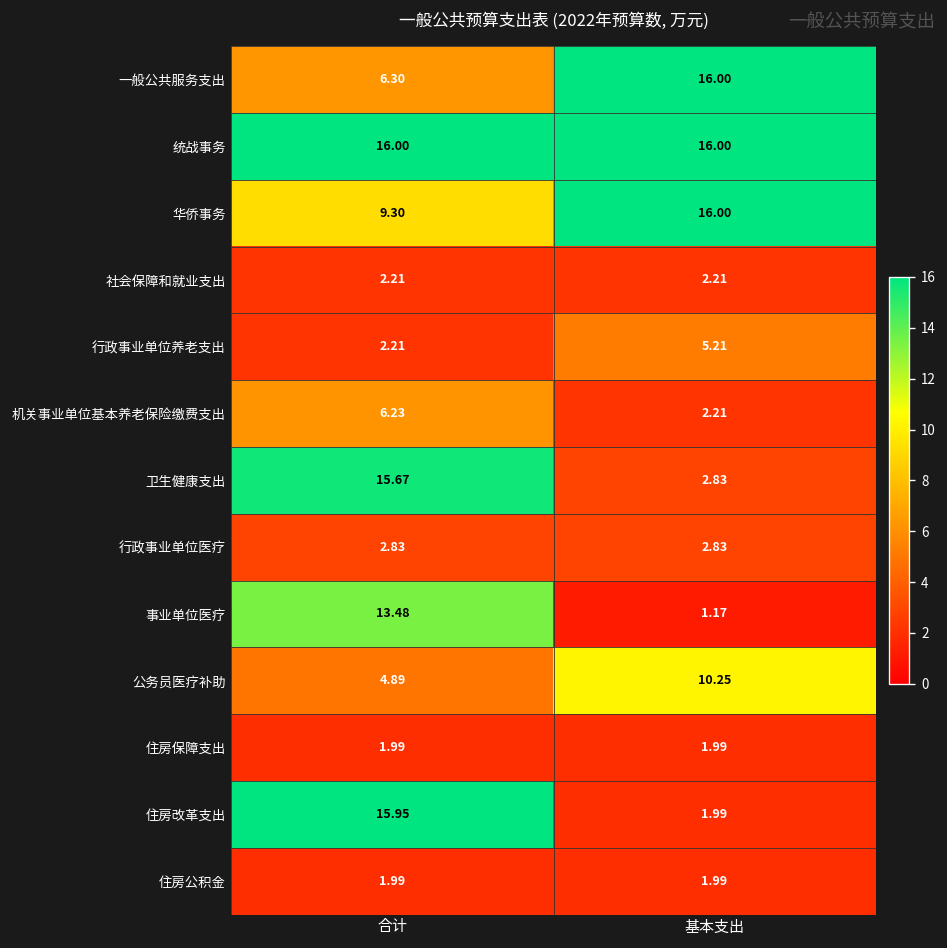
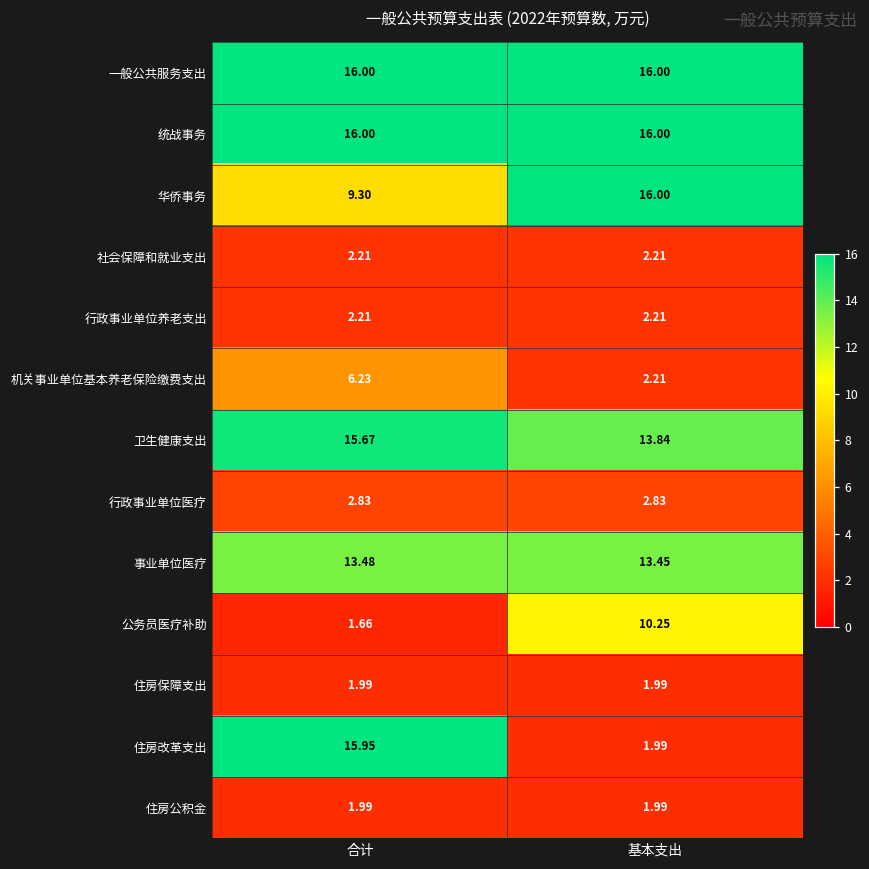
一般公共服务支出, 合计: 6.30 -> 16.00
行政事业单位养老支出, 基本支出: 5.21 -> 2.21
卫生健康支出, 基本支出: 2.83 -> 13.84
事业单位医疗, 基本支出: 1.17 -> 13.45
公务员医疗补助, 合计: 4.89 -> 1.66
